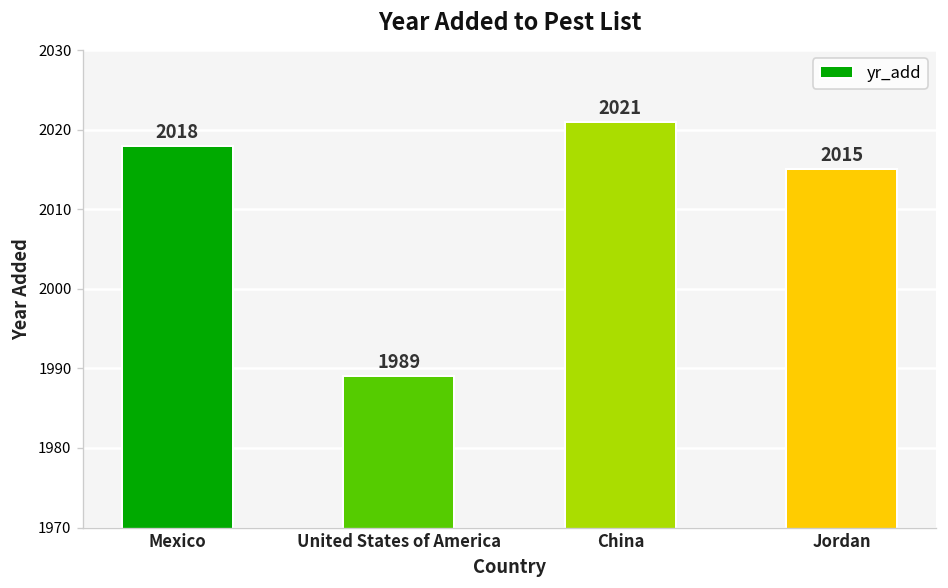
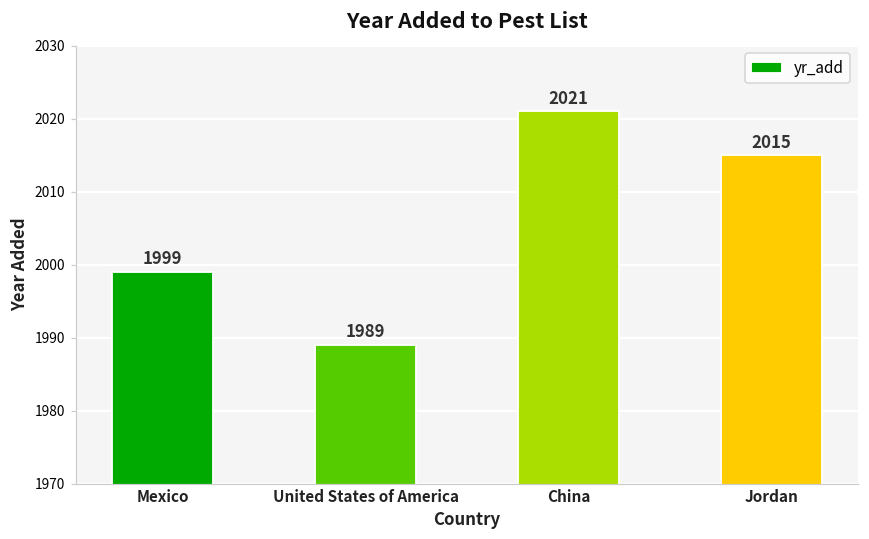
Mexico: 2018 -> 1999
